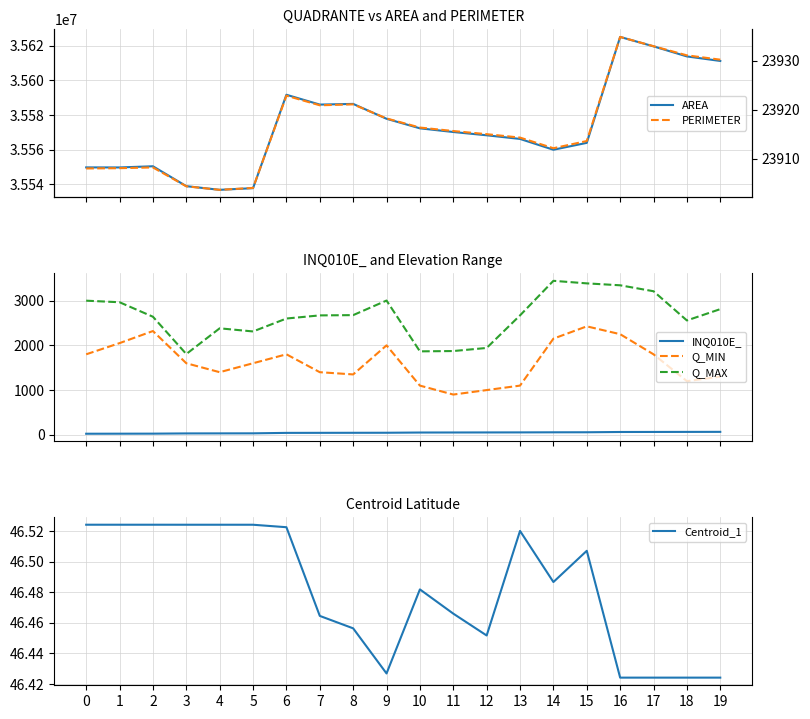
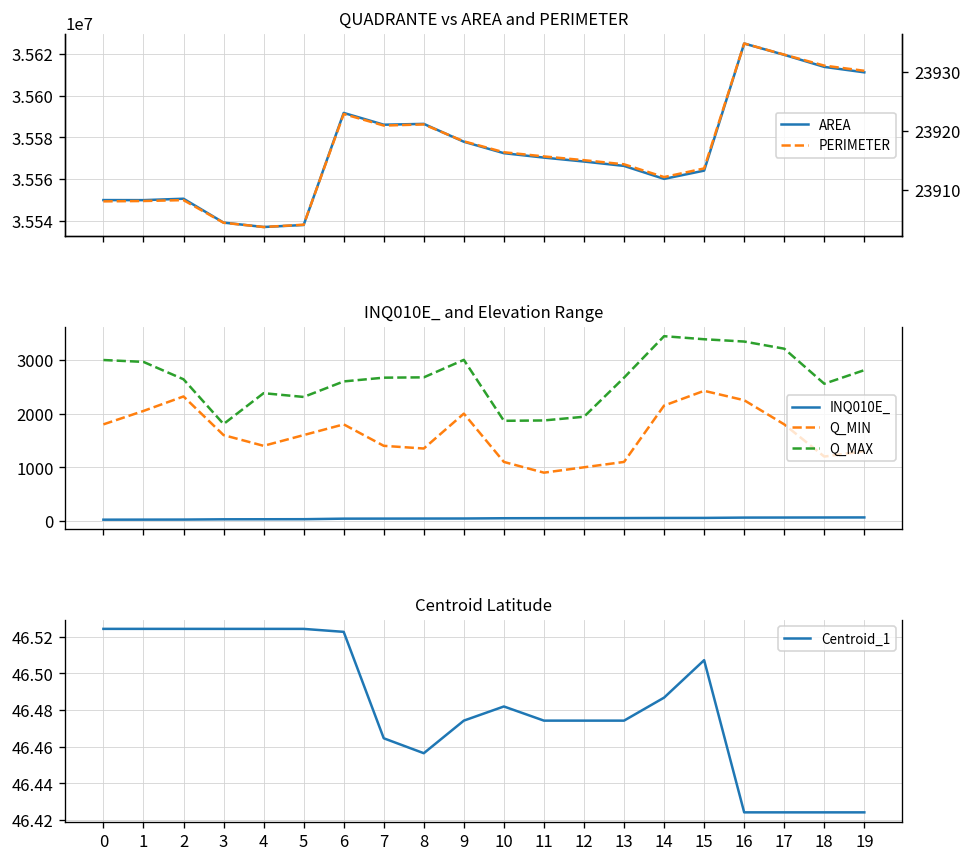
Centroid Latitude, 9: 46.427 -> 46.474
Centroid Latitude, 11: 46.466 -> 46.474
Centroid Latitude, 12: 46.452 -> 46.474
Centroid Latitude, 13: 46.520 -> 46.474
